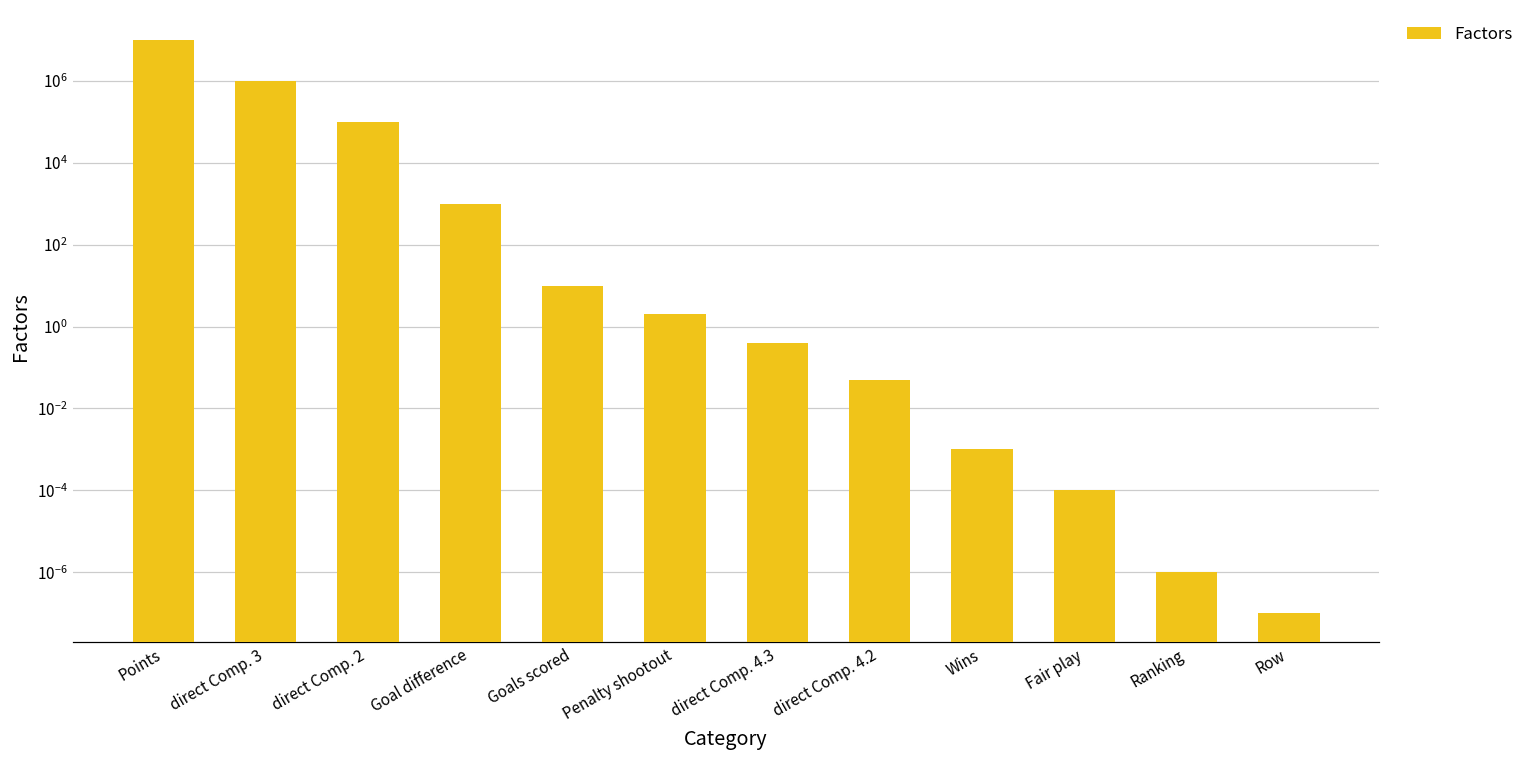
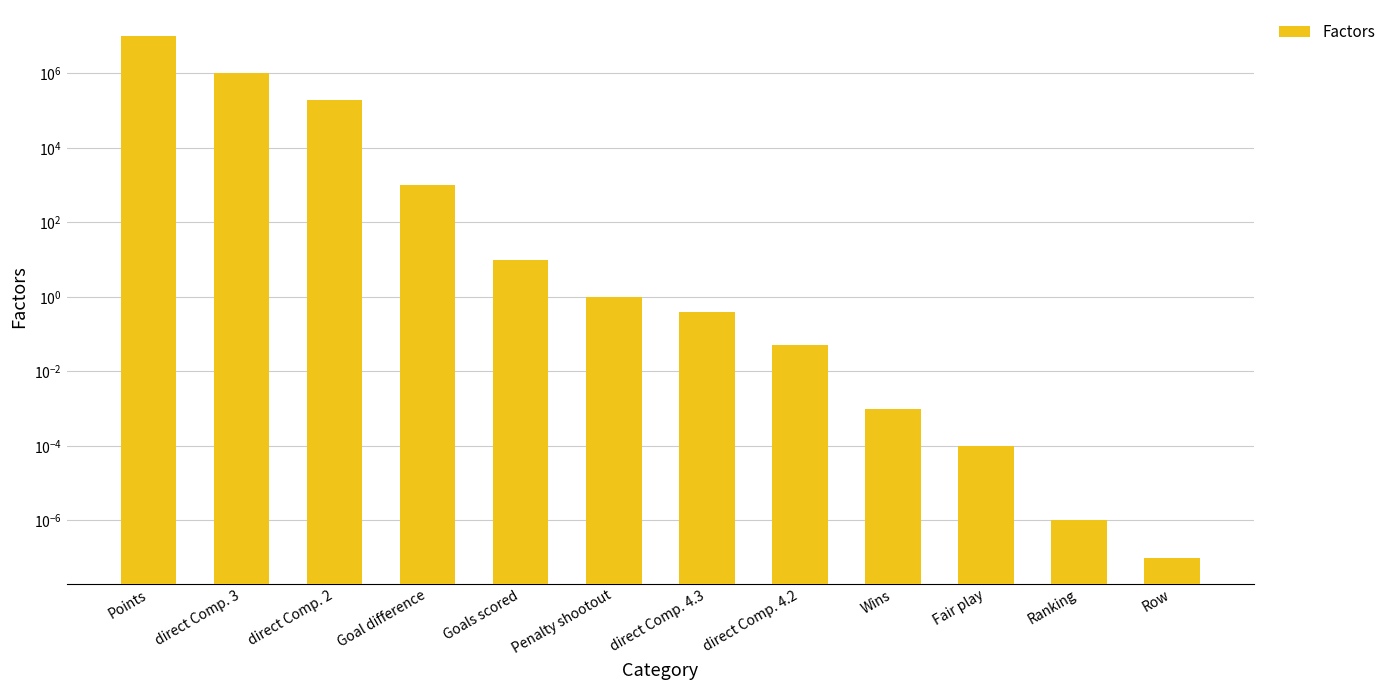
direct Comp. 2: 100000 -> 200000
Penalty shootout: 2 -> 1
